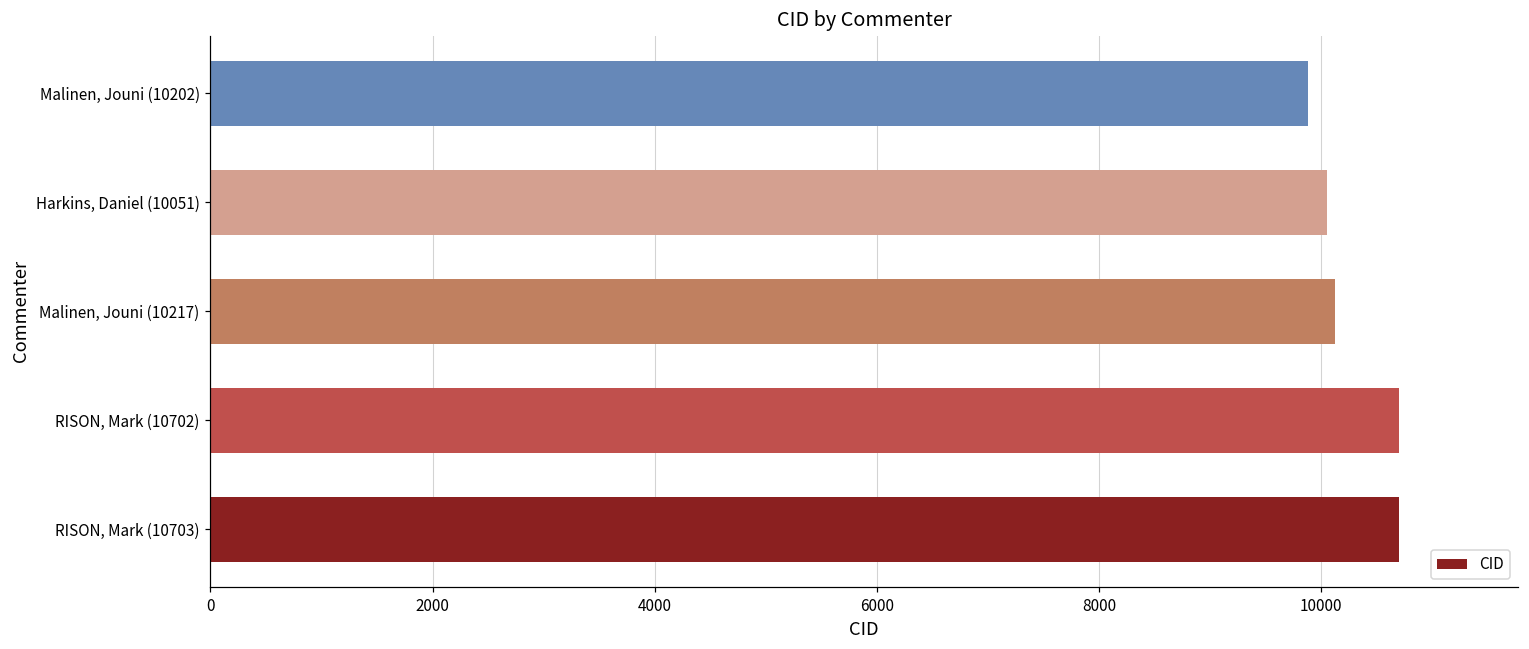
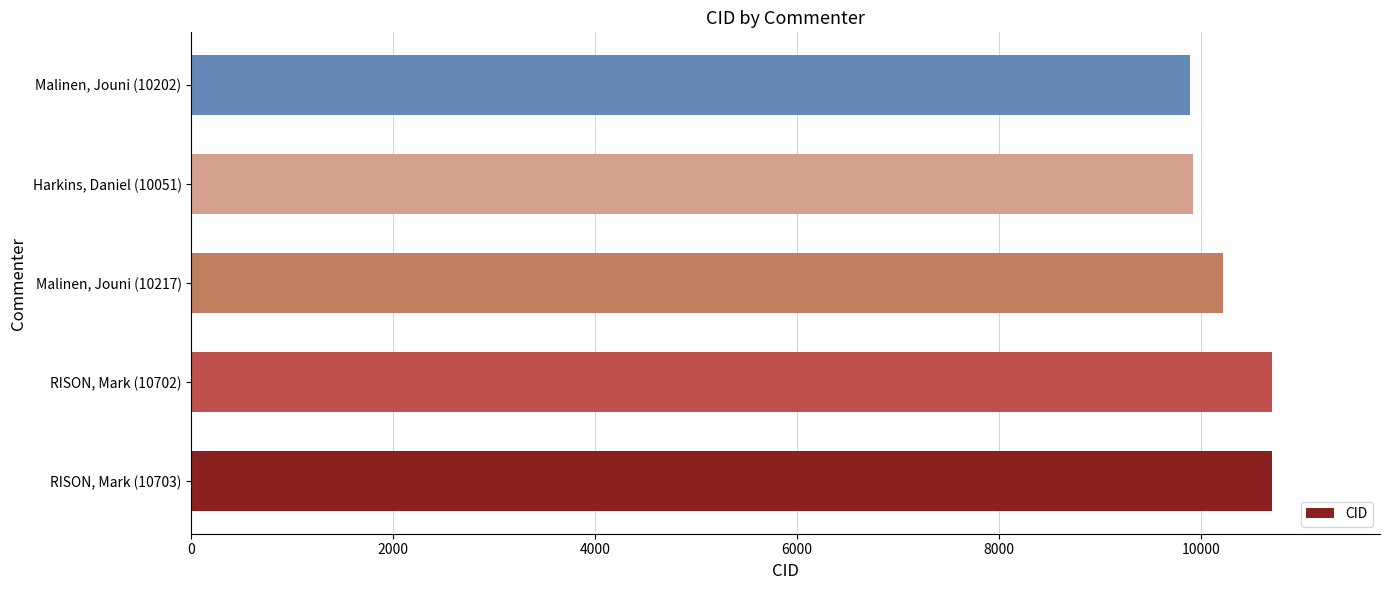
Harkins, Daniel (10051): 10050 -> 9920
Malinen, Jouni (10217): 10130 -> 10220
